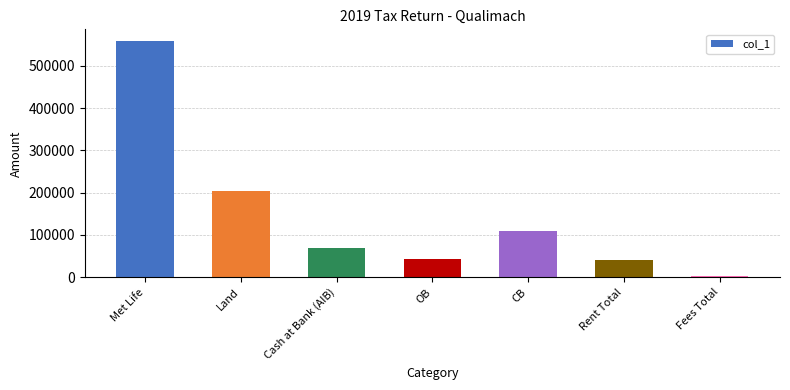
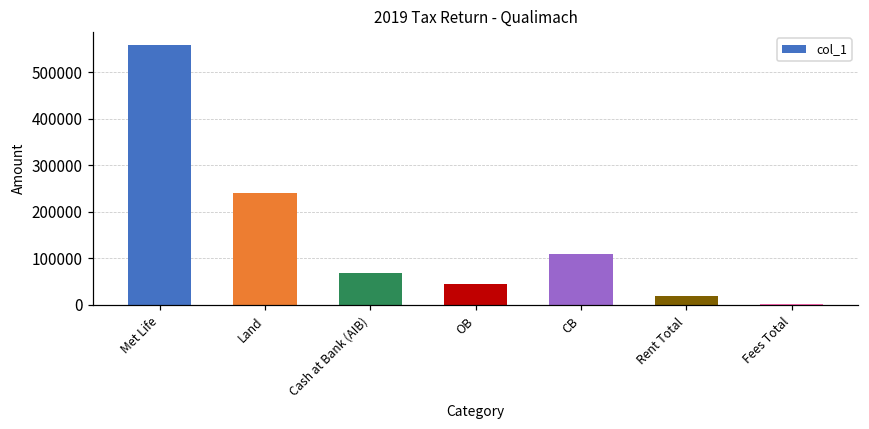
Land: 210000 -> 240000
Rent Total: 40000 -> 20000
